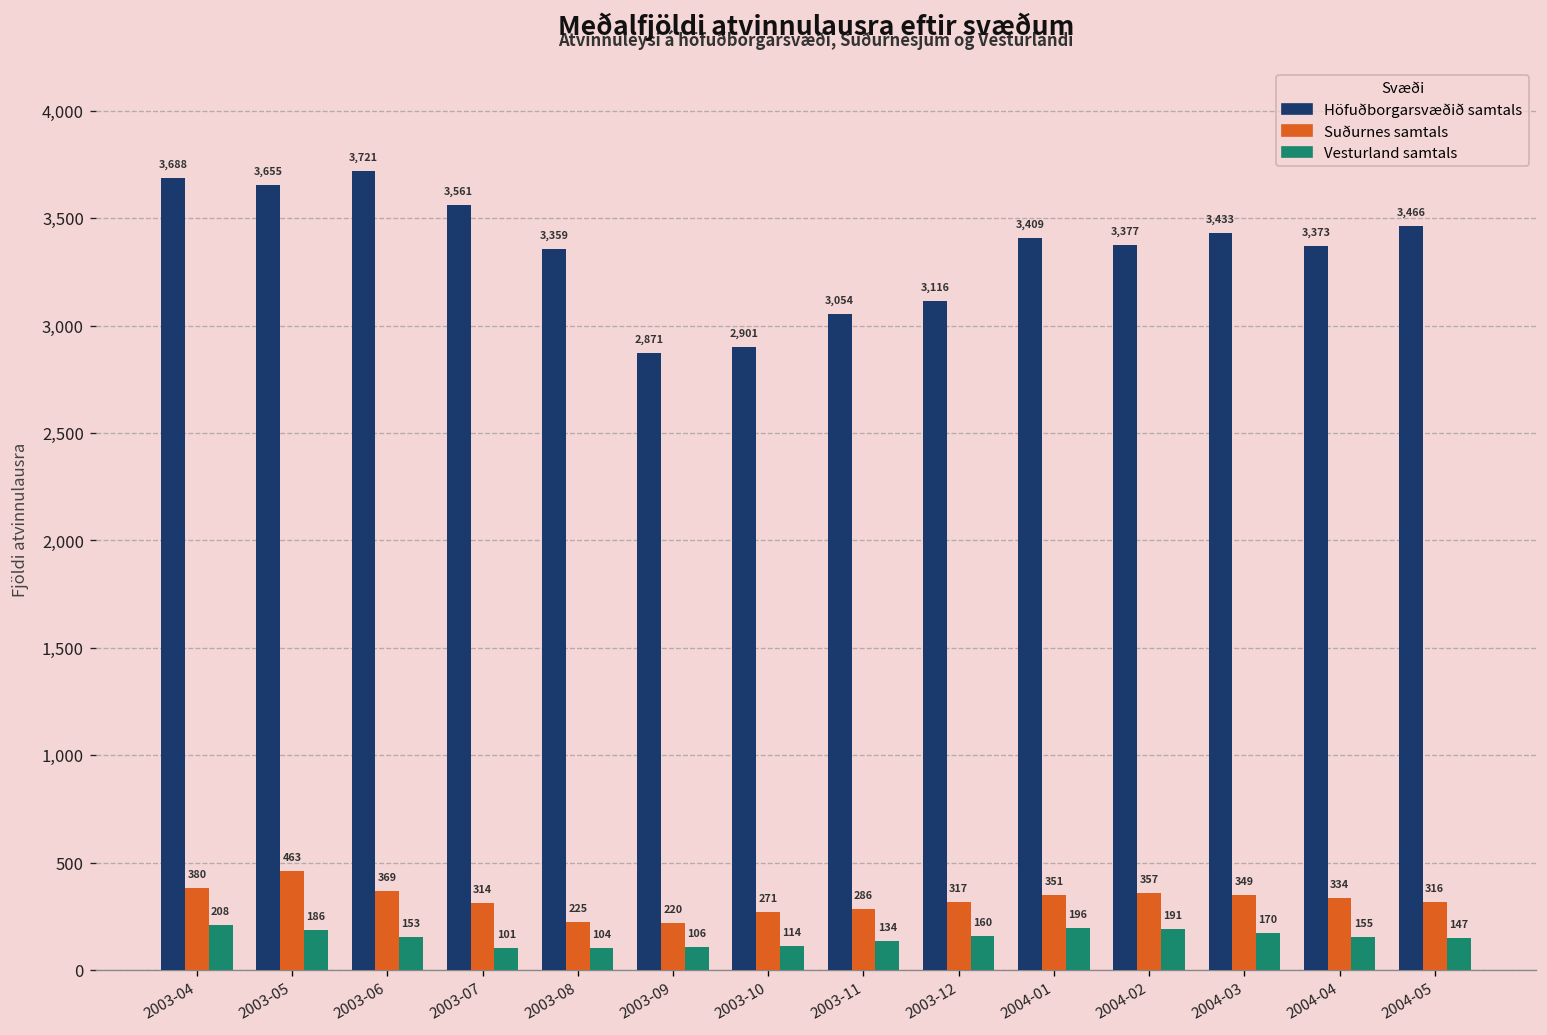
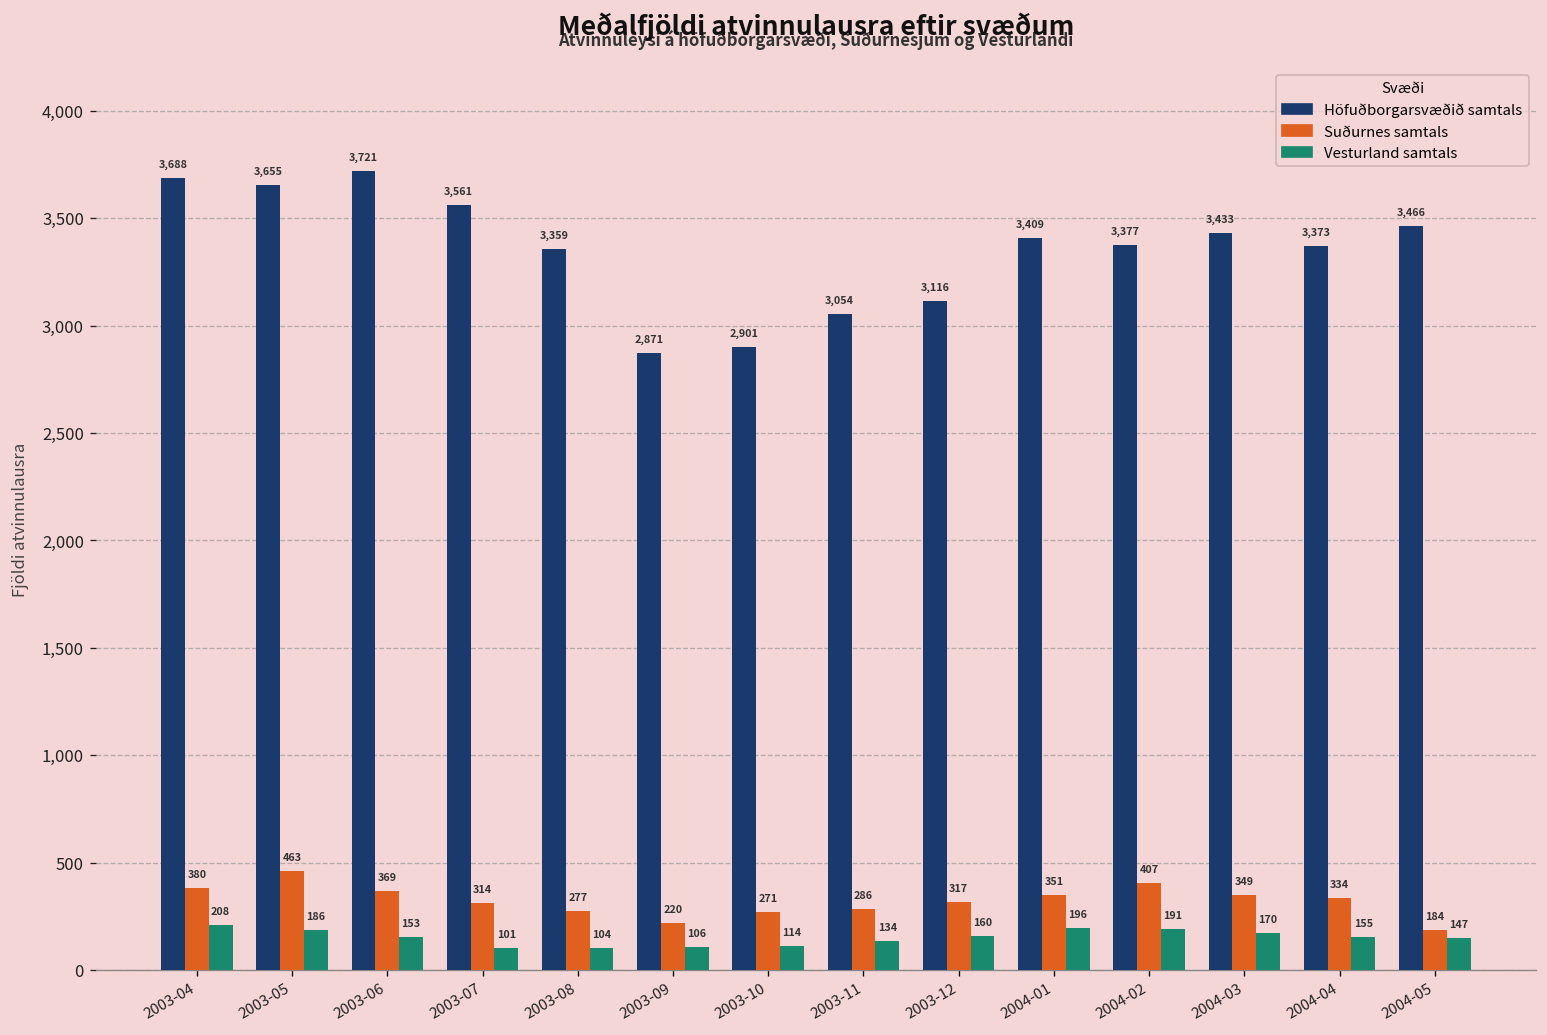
Suðurnes samtals, 2003-08: 225 -> 277
Suðurnes samtals, 2004-02: 357 -> 407
Suðurnes samtals, 2004-05: 316 -> 184
